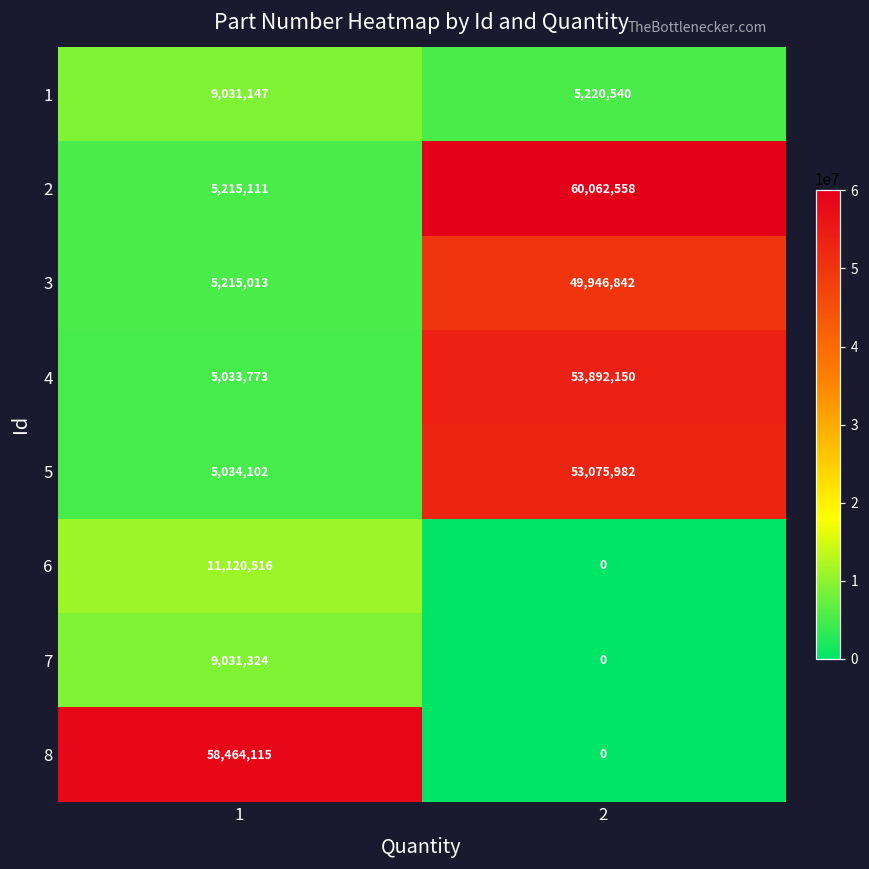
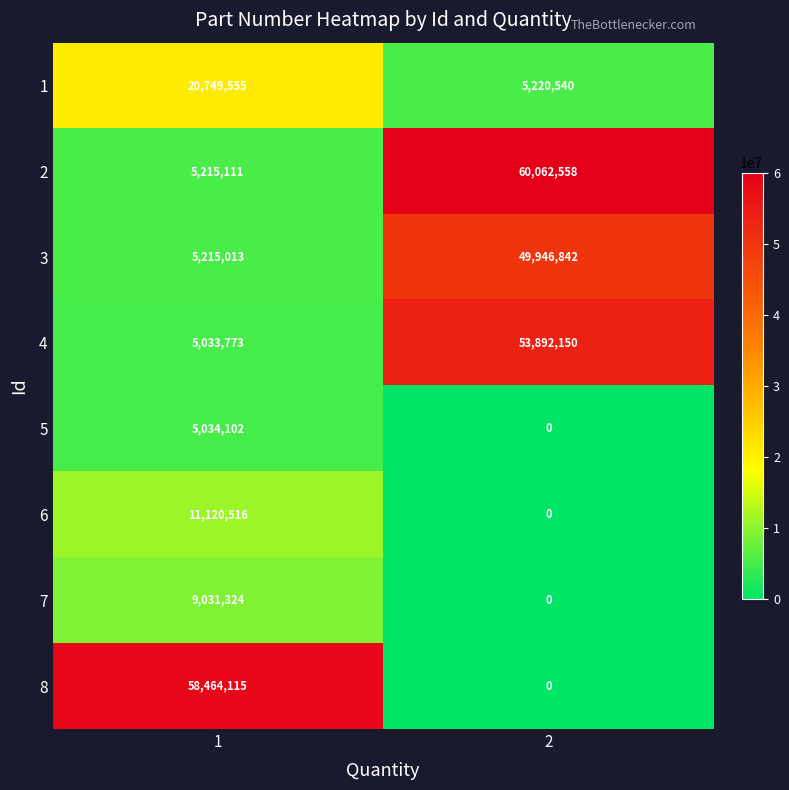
1, 1: 9,031,147 -> 20,749,555
5, 2: 53,075,982 -> 0
